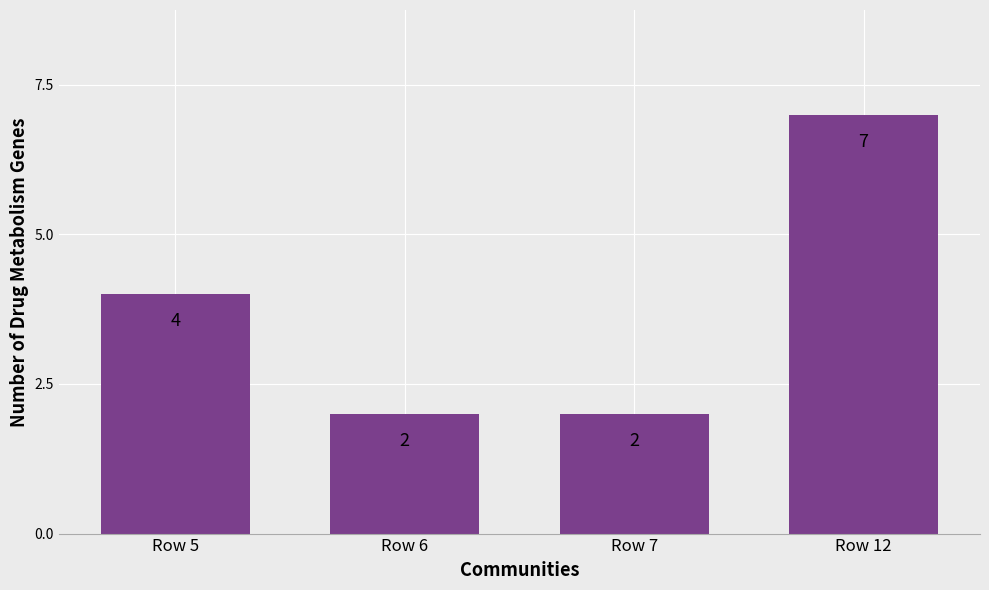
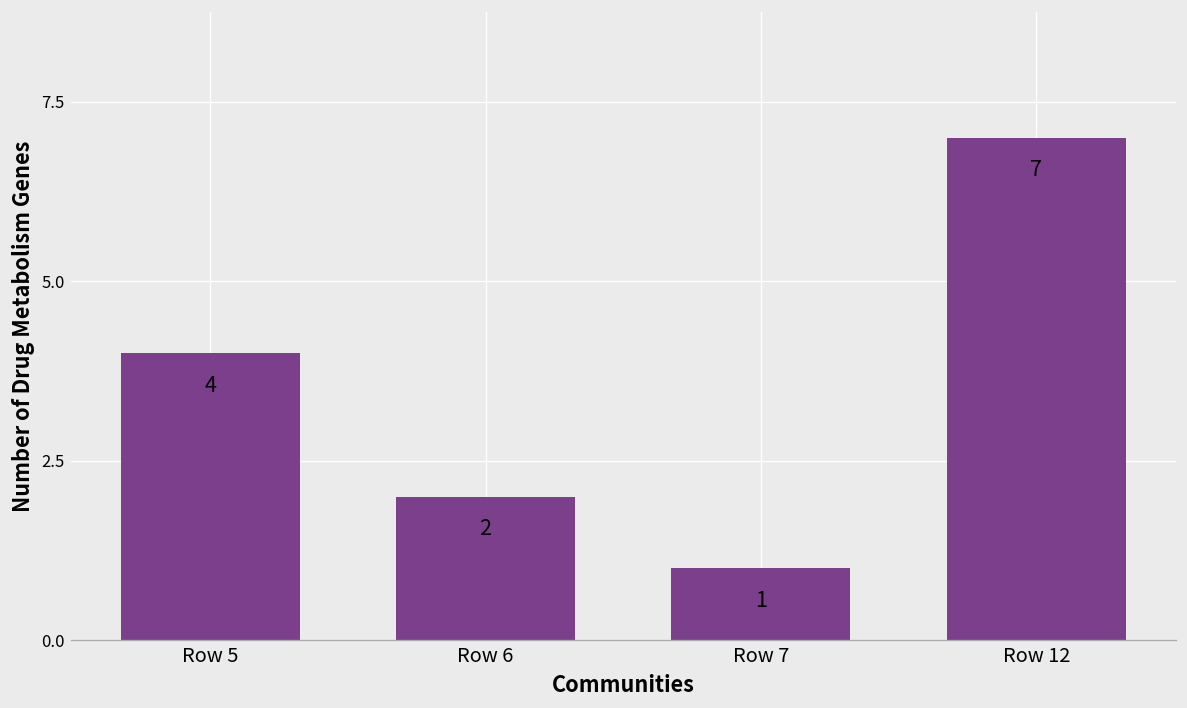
Row 7: 2 -> 1
